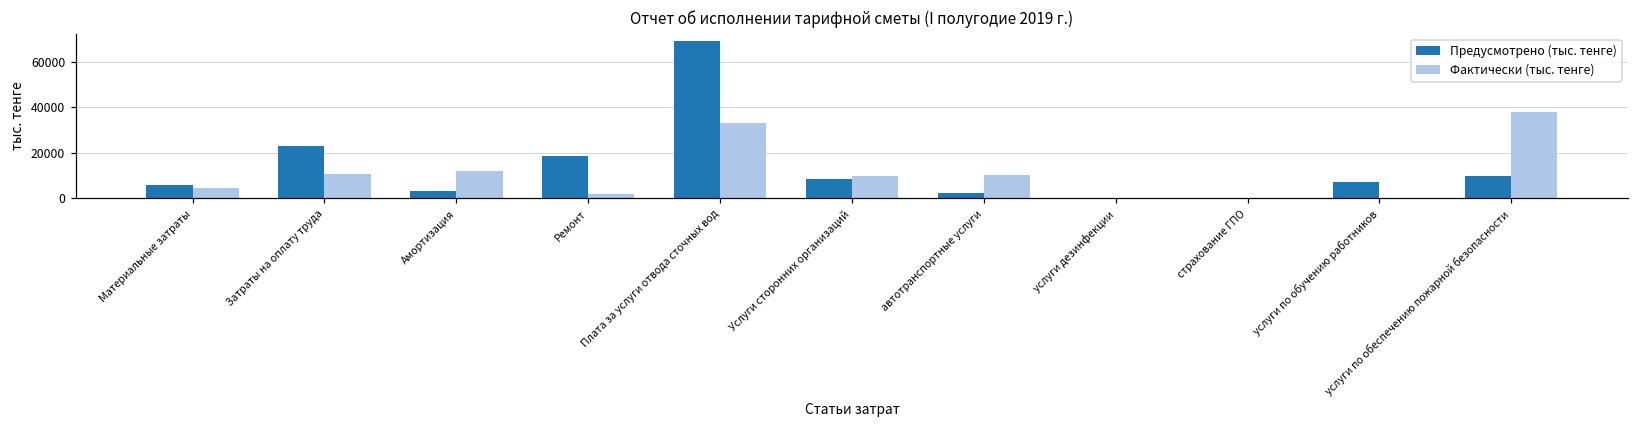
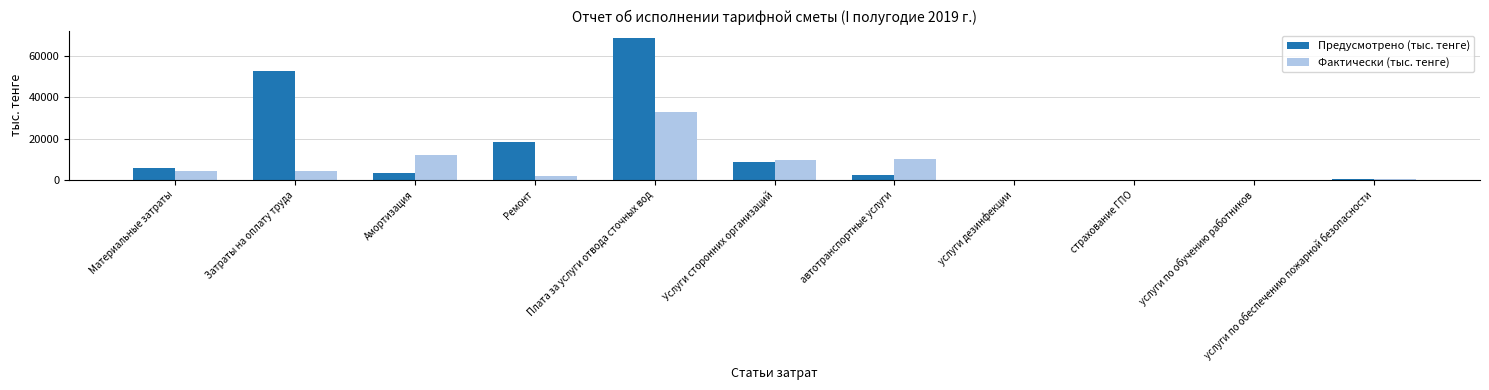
Предусмотрено (тыс. тенге), Затраты на оплату труда: 23000 -> 53000
Фактически (тыс. тенге), Затраты на оплату труда: 11000 -> 4000
Предусмотрено (тыс. тенге), услуги по обучению работников: 7000 -> 0
Предусмотрено (тыс. тенге), услуги по обеспечению пожарной безопасности: 10000 -> 0
Фактически (тыс. тенге), услуги по обеспечению пожарной безопасности: 38000 -> 0
